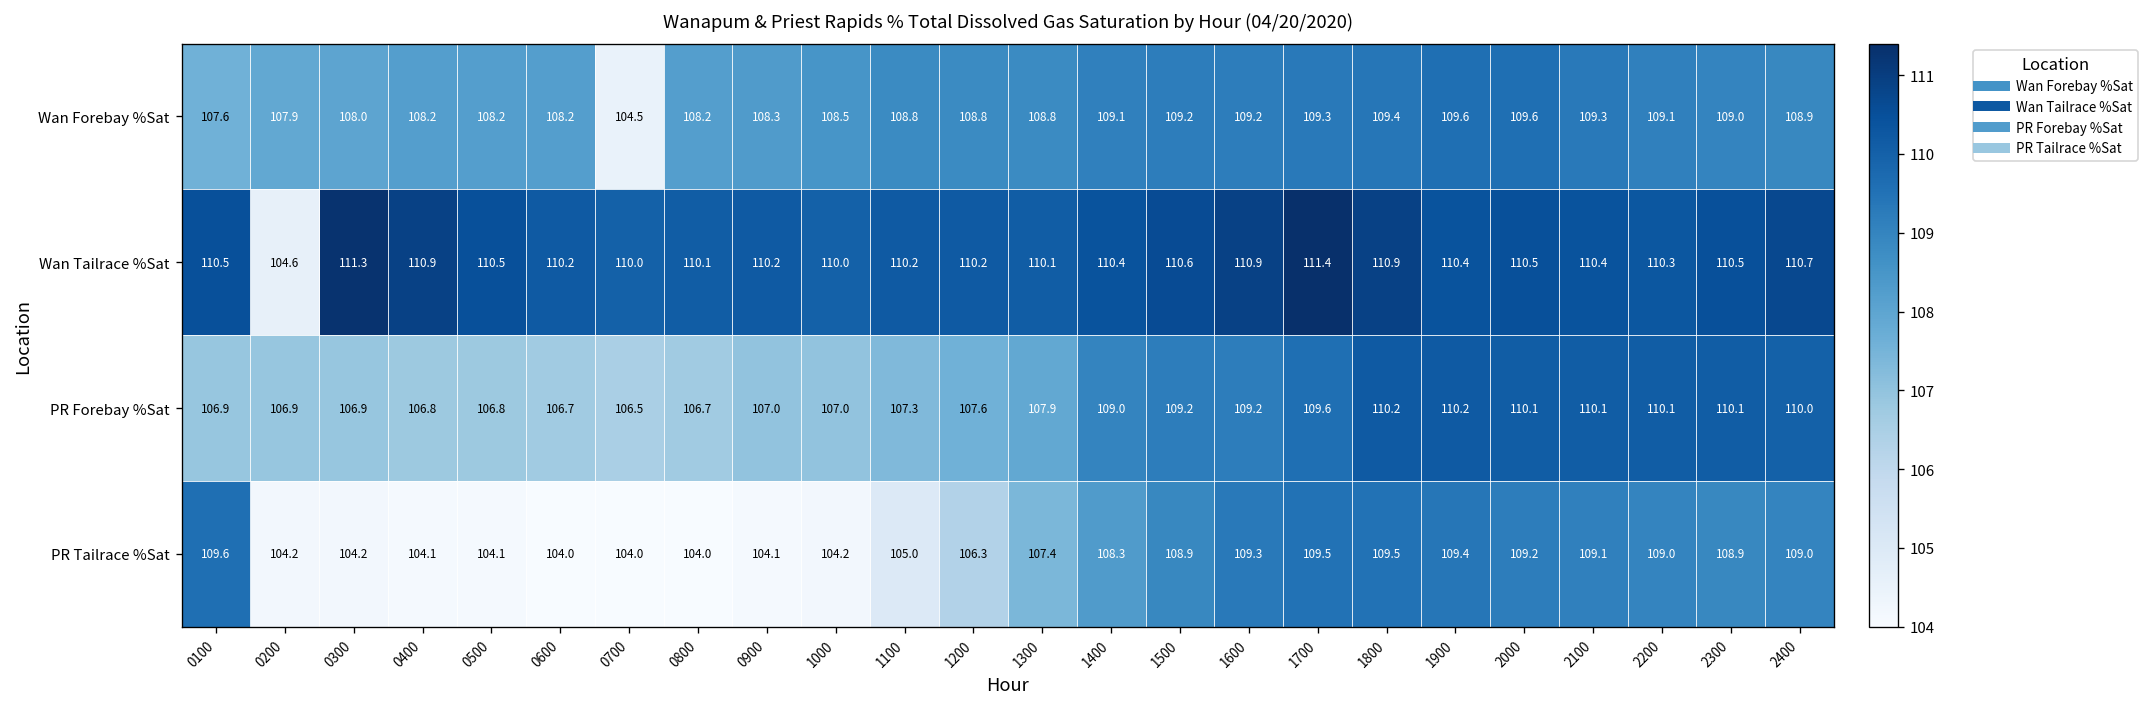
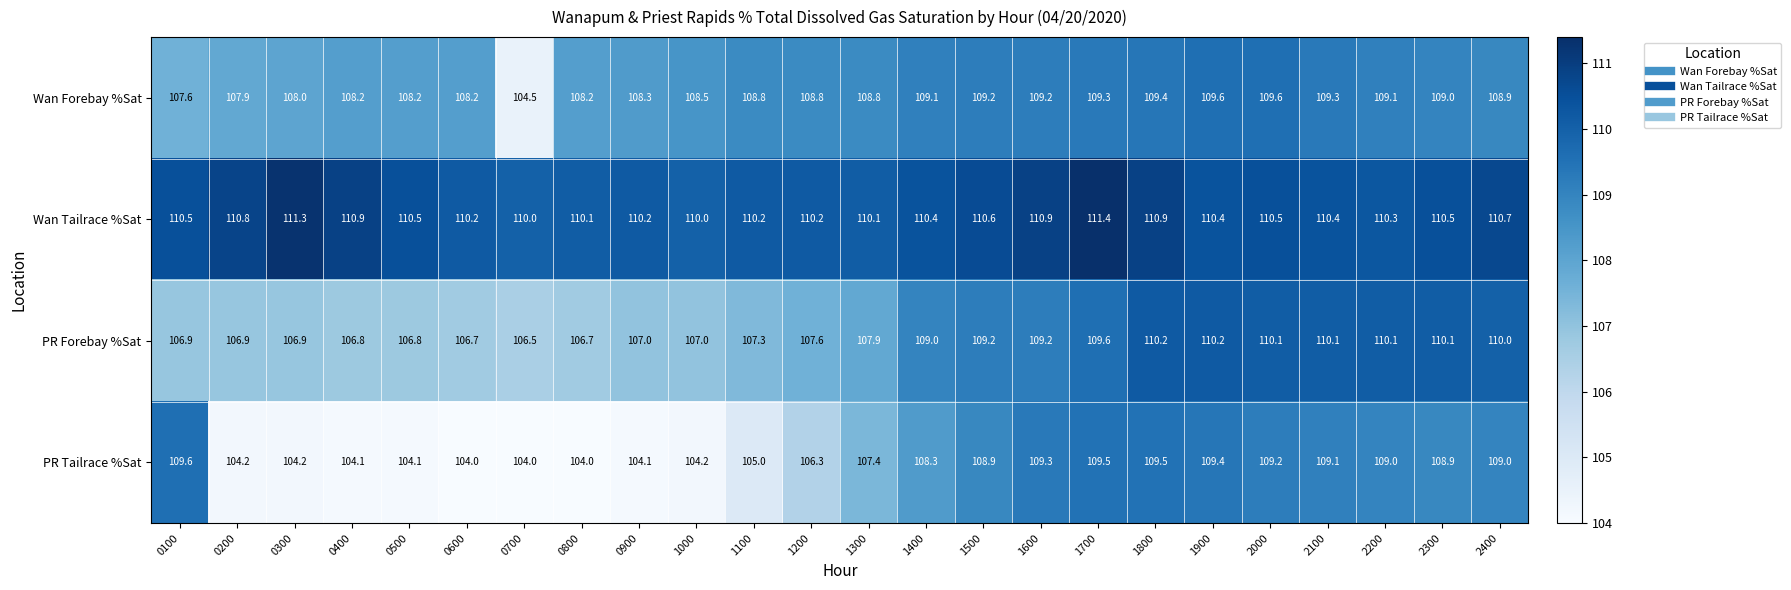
Wan Tailrace %Sat, 0200: 104.6 -> 110.8
